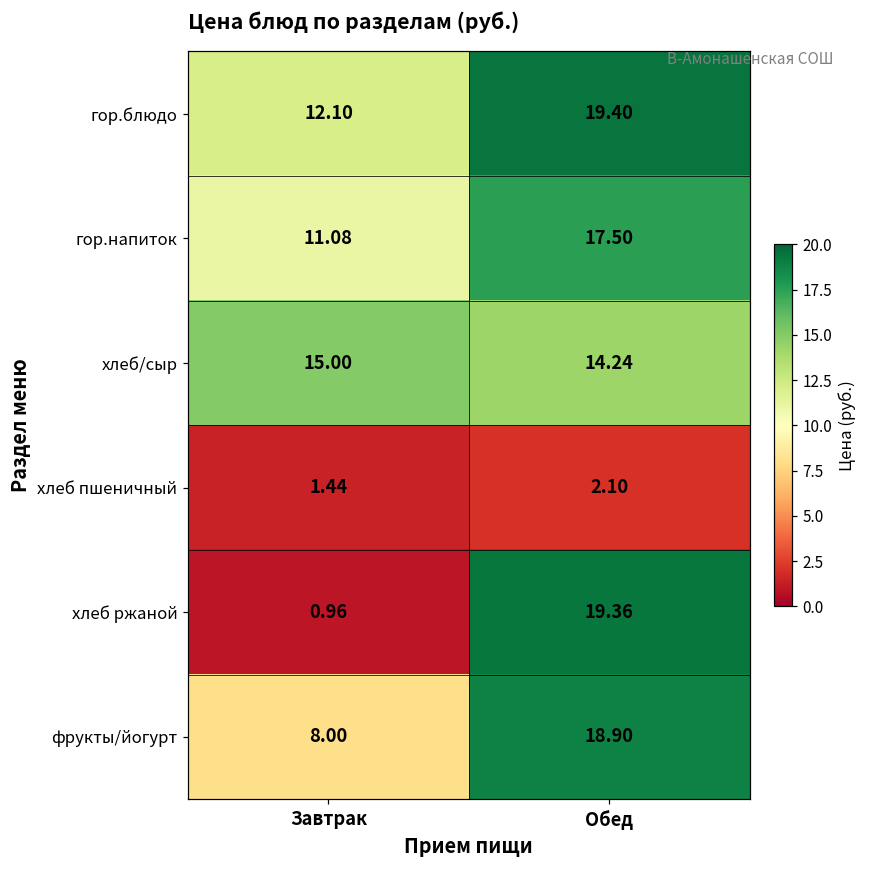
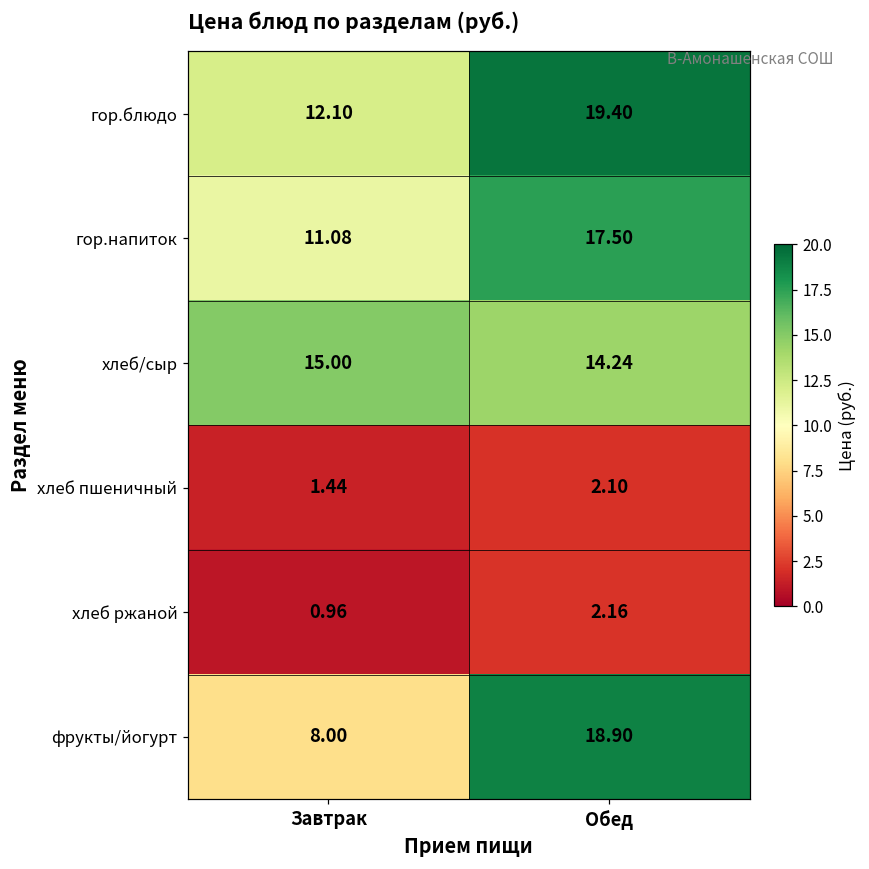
хлеб ржаной, Обед: 19.36 -> 2.16
